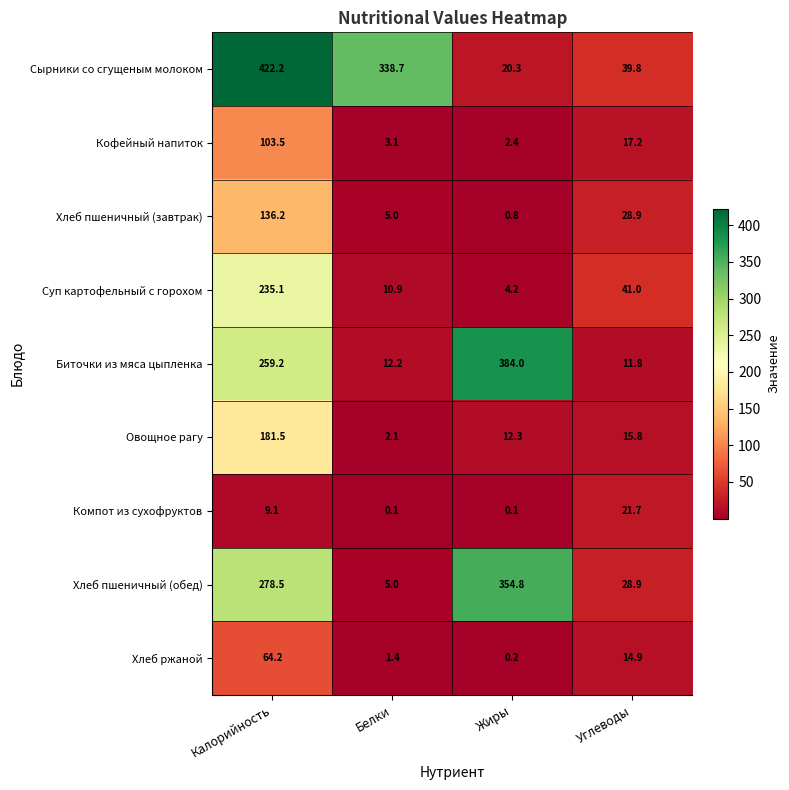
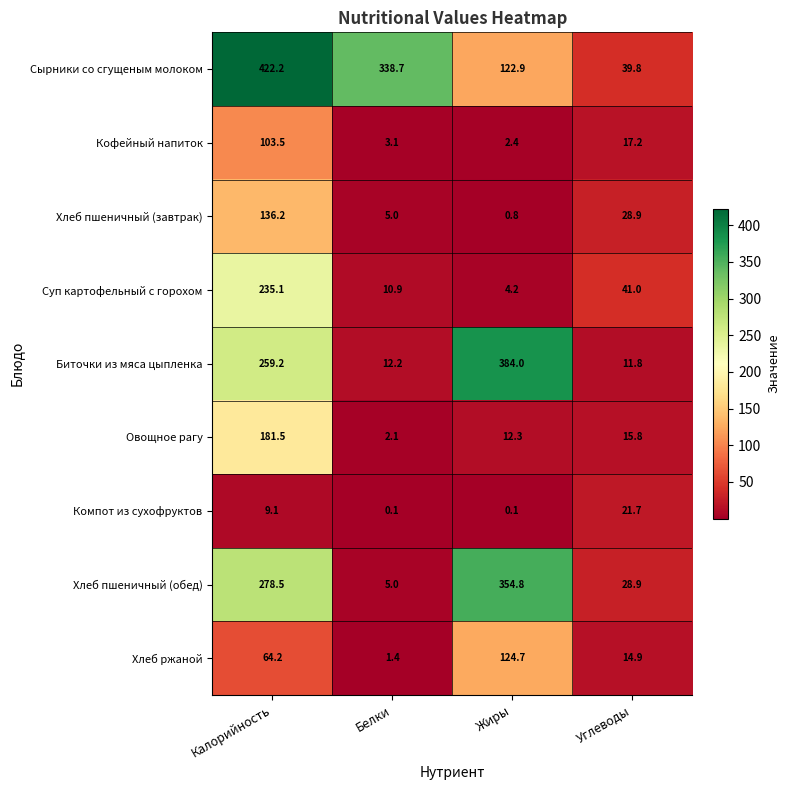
Сырники со сгущеным молоком, Жиры: 20.3 -> 122.9
Хлеб ржаной, Жиры: 0.2 -> 124.7
